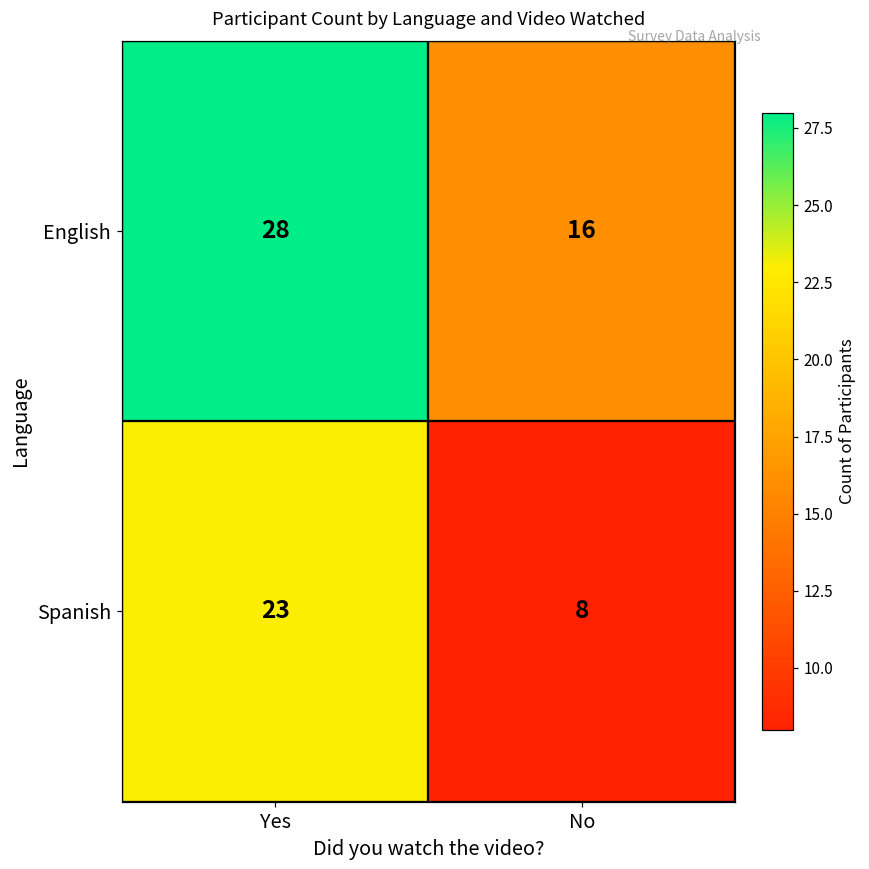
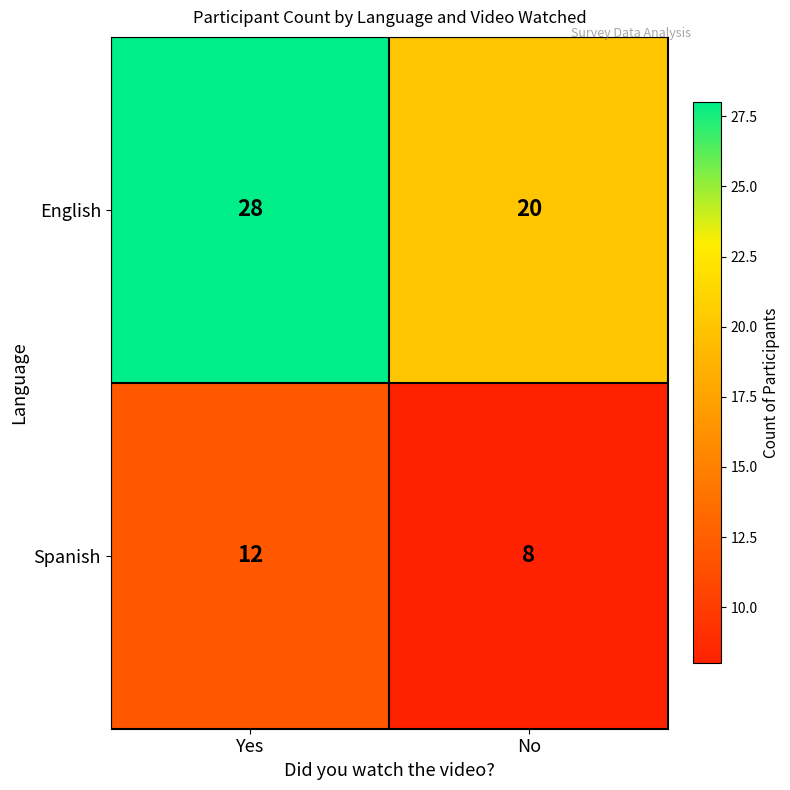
English, No: 16 -> 20
Spanish, Yes: 23 -> 12
